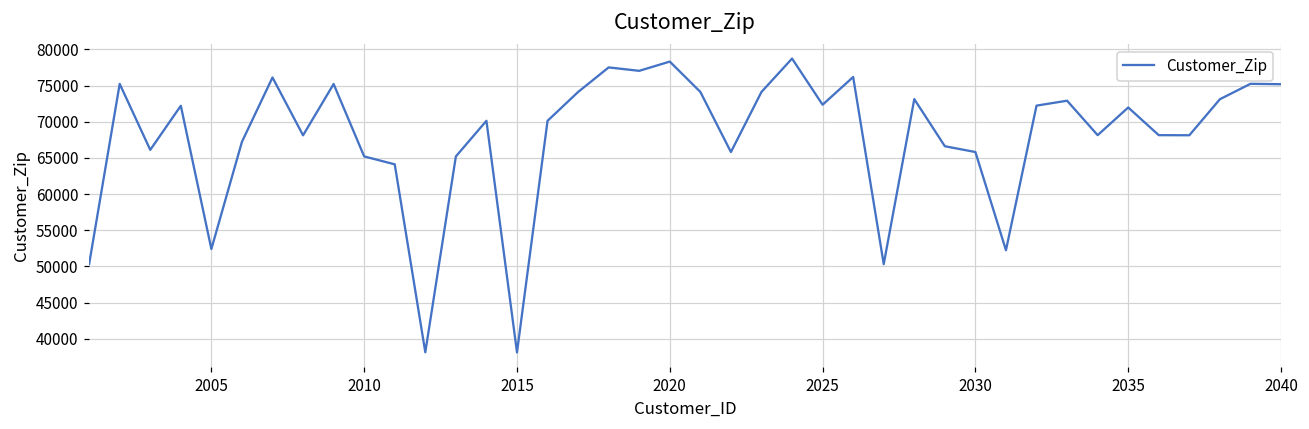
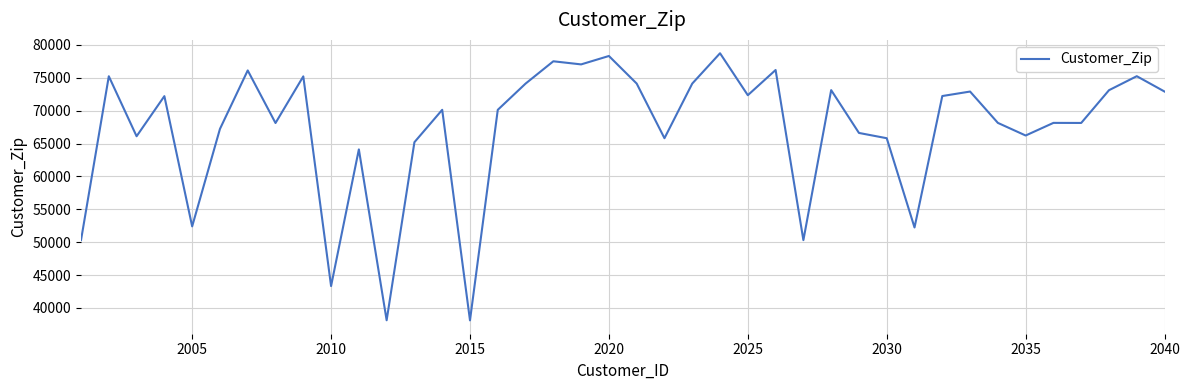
2010: 65000 -> 43000
2035: 72000 -> 66000
2040: 75000 -> 73000
